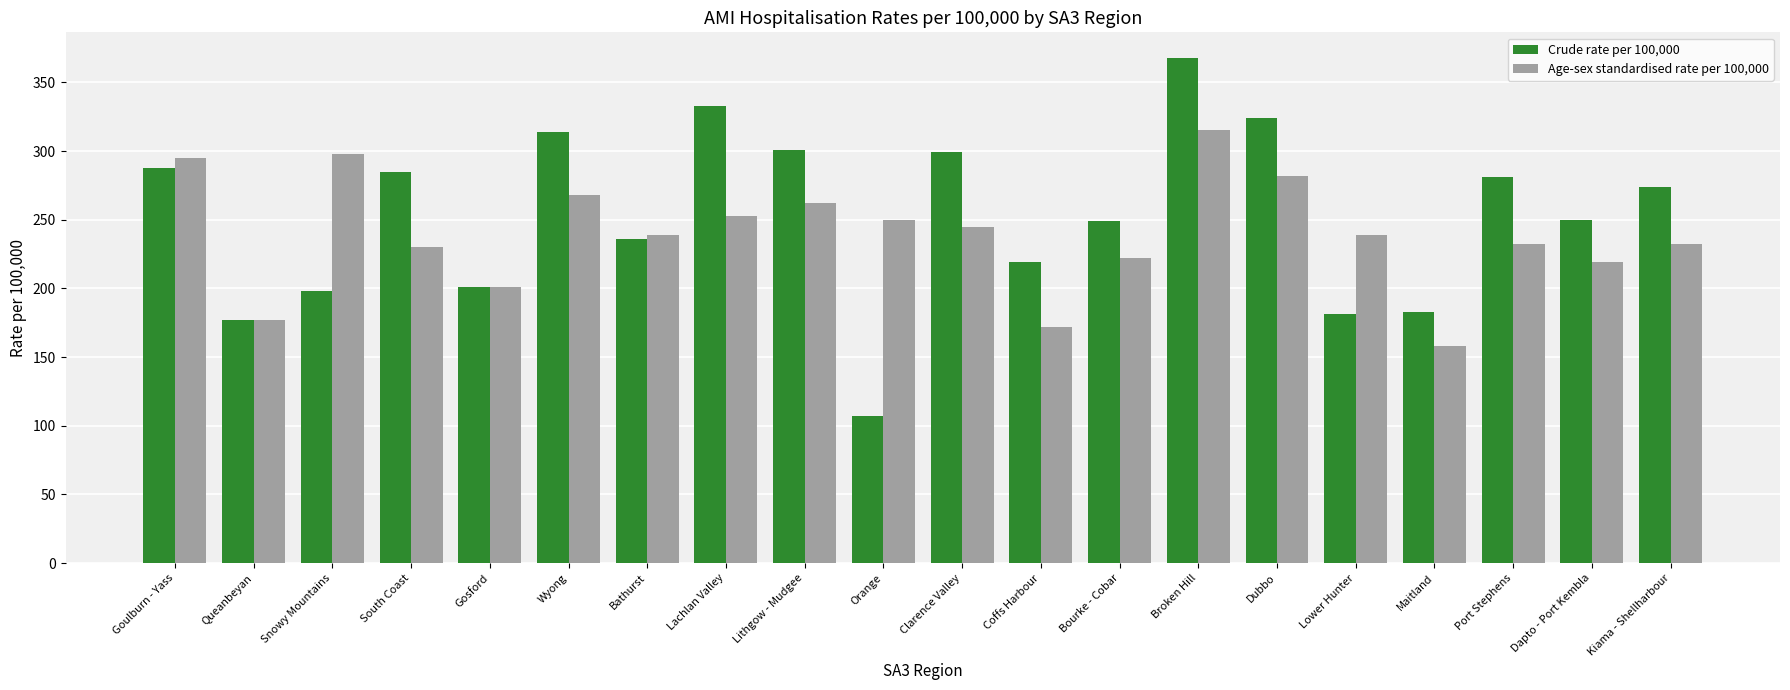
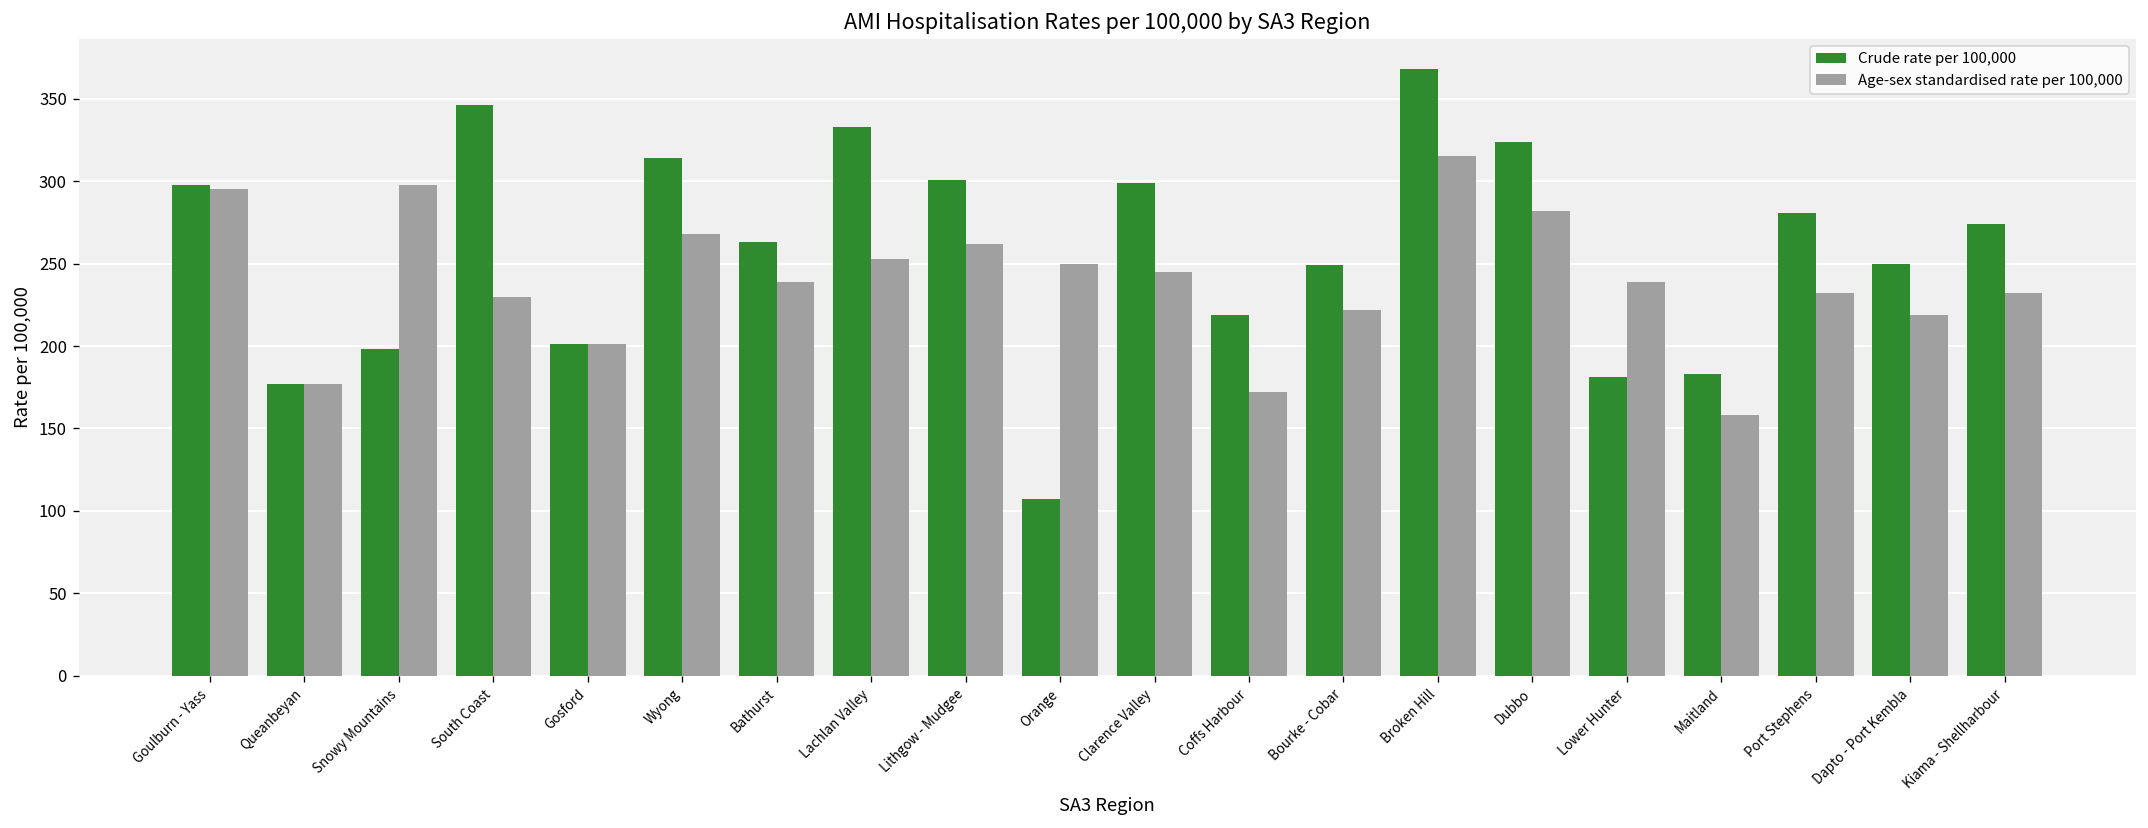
Crude rate per 100,000, Goulburn - Yass: 288 -> 298
Crude rate per 100,000, South Coast: 285 -> 346
Crude rate per 100,000, Bathurst: 236 -> 263
